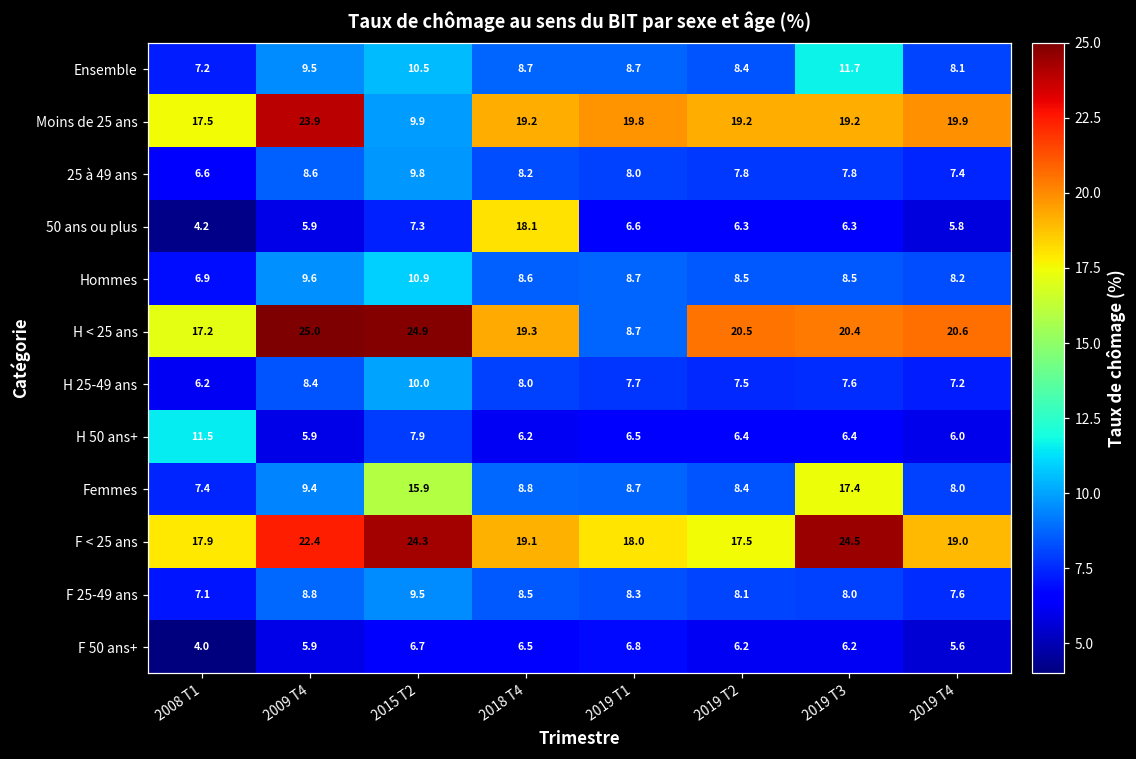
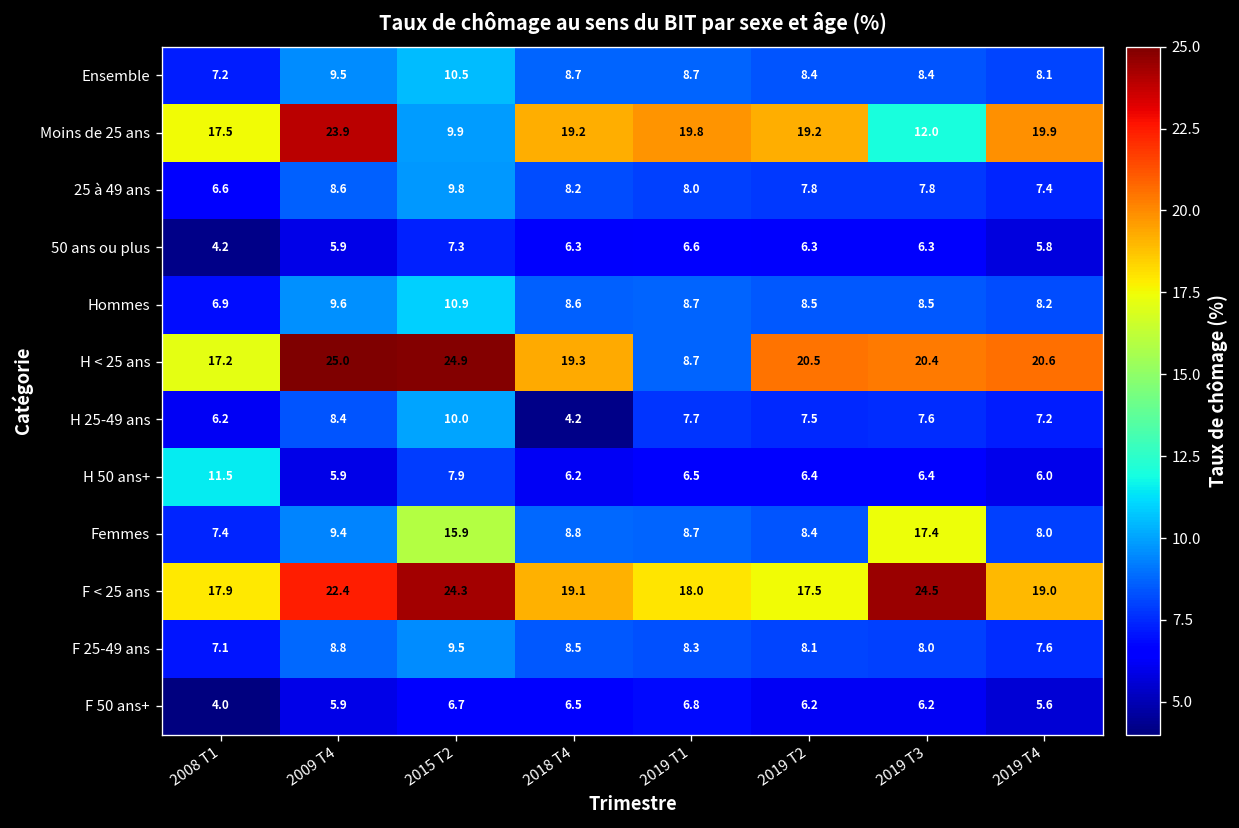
Ensemble, 2019 T3: 11.7 -> 8.4
Moins de 25 ans, 2019 T3: 19.2 -> 12.0
50 ans ou plus, 2018 T4: 18.1 -> 6.3
H 25-49 ans, 2018 T4: 8.0 -> 4.2
